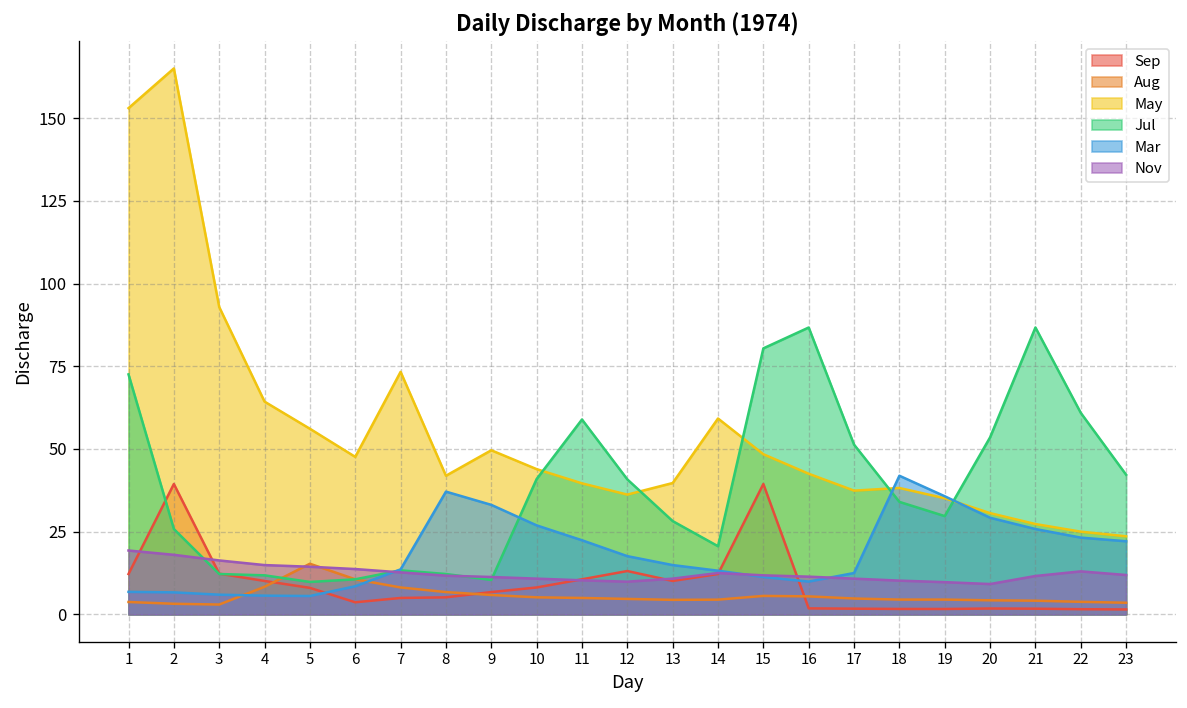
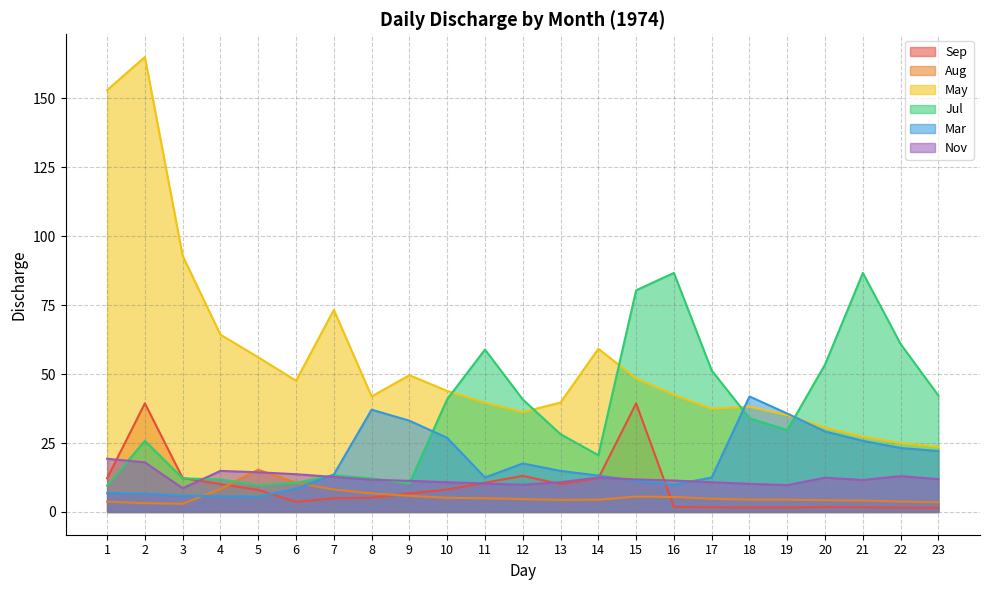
Jul, 1: 73 -> 10
Nov, 3: 16 -> 9
Mar, 11: 22 -> 13
Nov, 20: 9 -> 12
